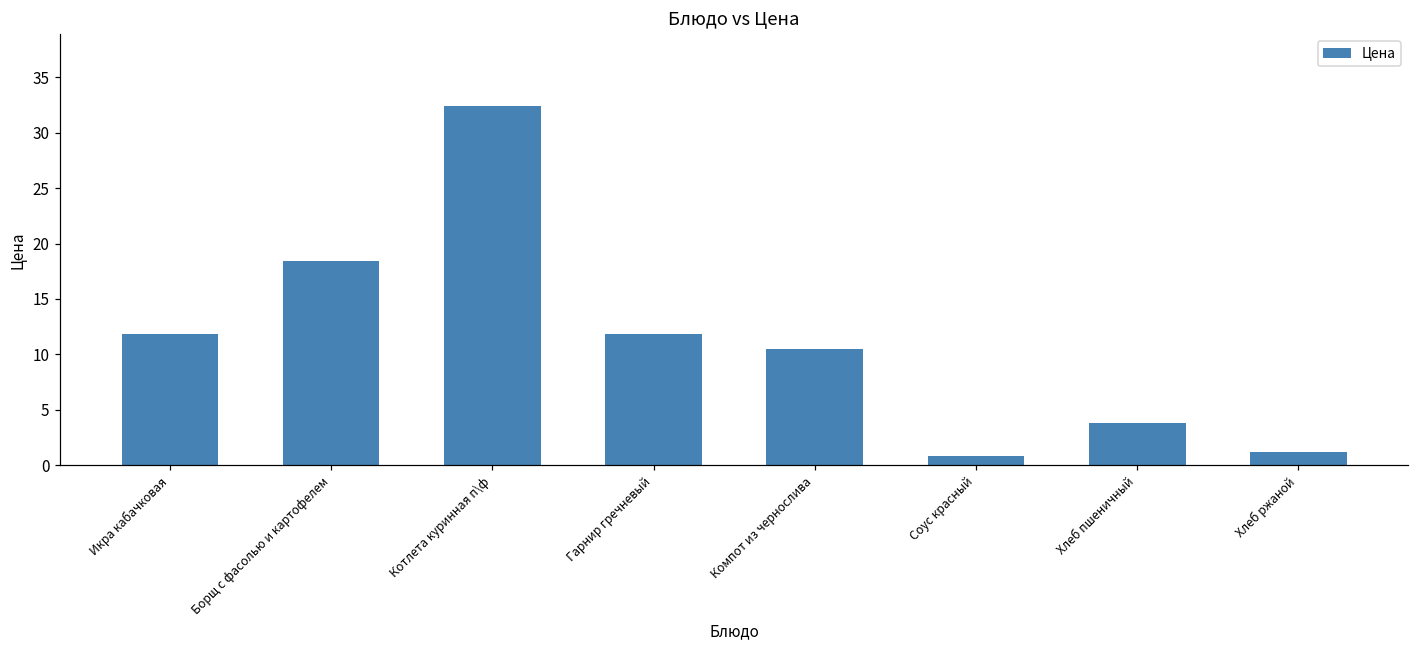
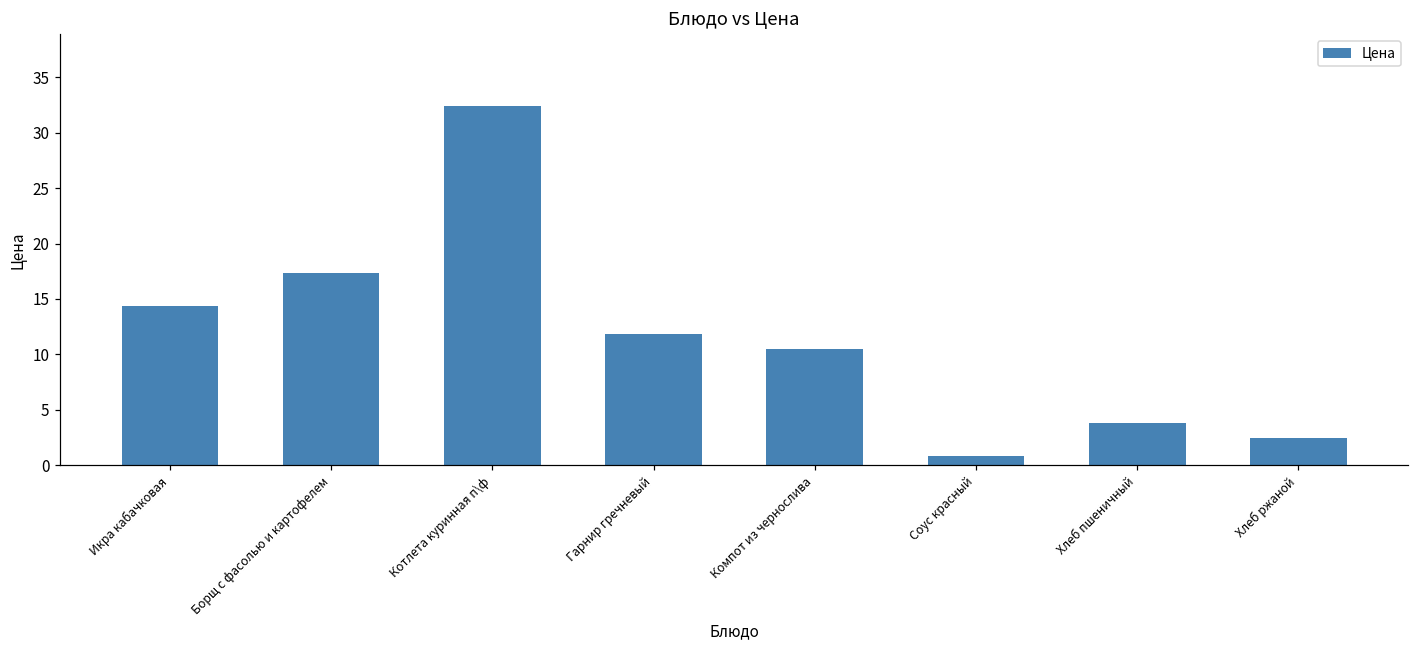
Икра кабачковая: 11.8 -> 14.4
Борщ с фасолью и картофелем: 18.5 -> 17.4
Хлеб ржаной: 1.2 -> 2.4
